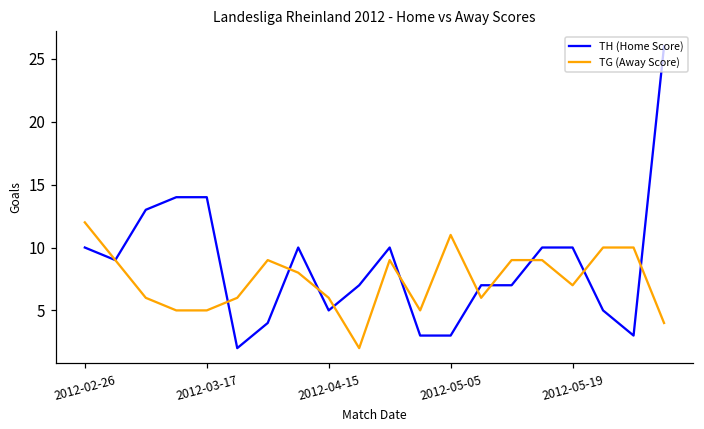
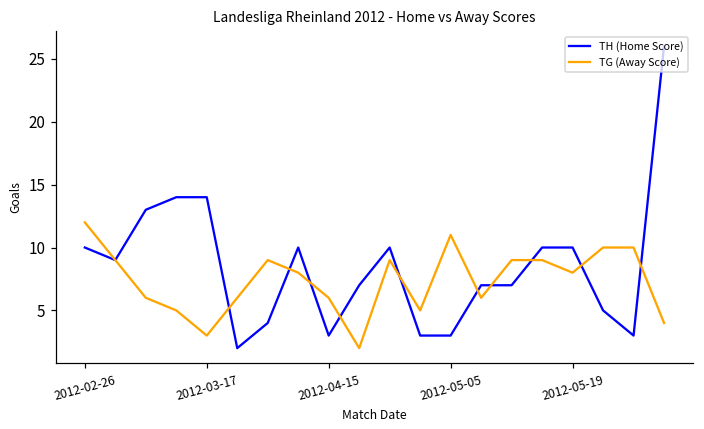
TG (Away Score), 2012-03-17: 5 -> 3
TH (Home Score), 2012-04-15: 5 -> 3
TG (Away Score), 2012-05-19: 7 -> 8
